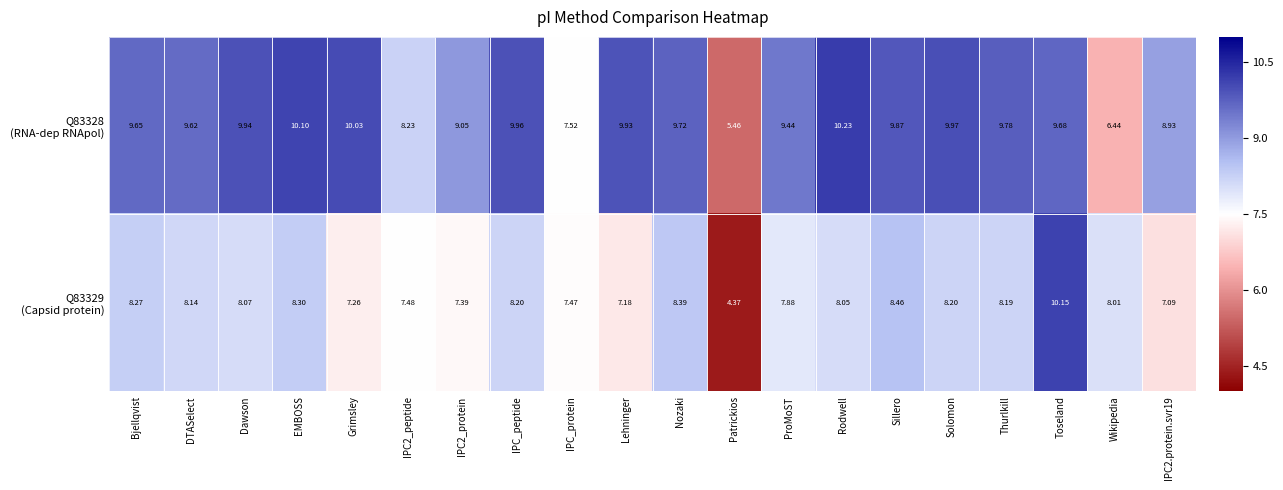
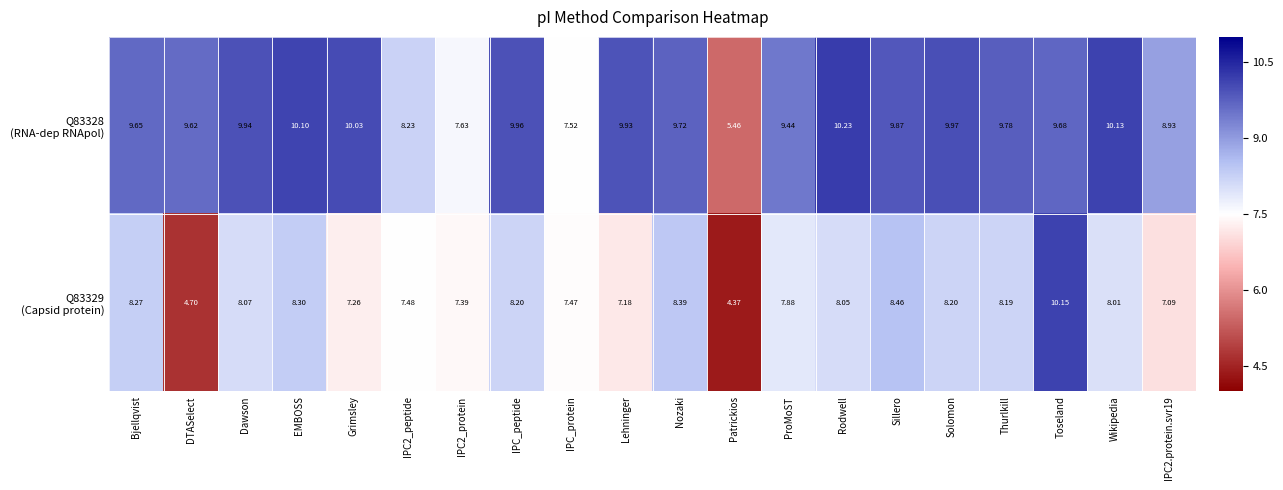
Q83328 (RNA-dep RNApol), IPC2_protein: 9.05 -> 7.63
Q83328 (RNA-dep RNApol), Wikipedia: 6.44 -> 10.13
Q83329 (Capsid protein), DTASelect: 8.14 -> 4.70
